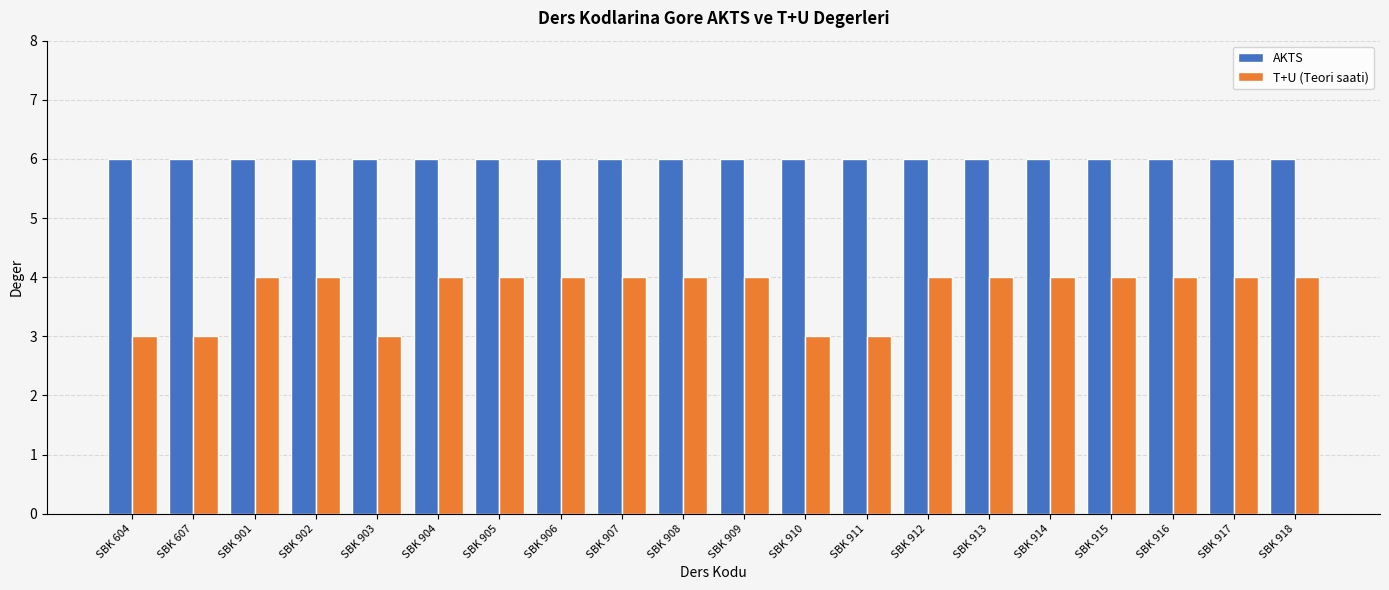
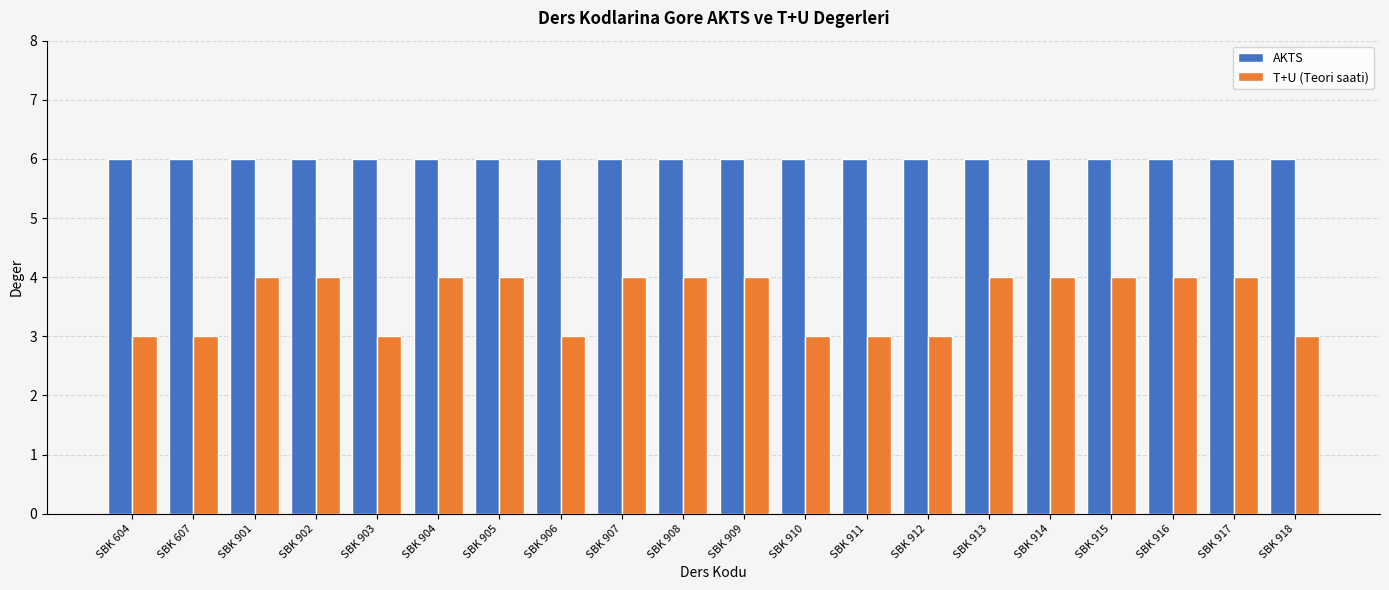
T+U (Teori saati), SBK 906: 4 -> 3
T+U (Teori saati), SBK 912: 4 -> 3
T+U (Teori saati), SBK 918: 4 -> 3
